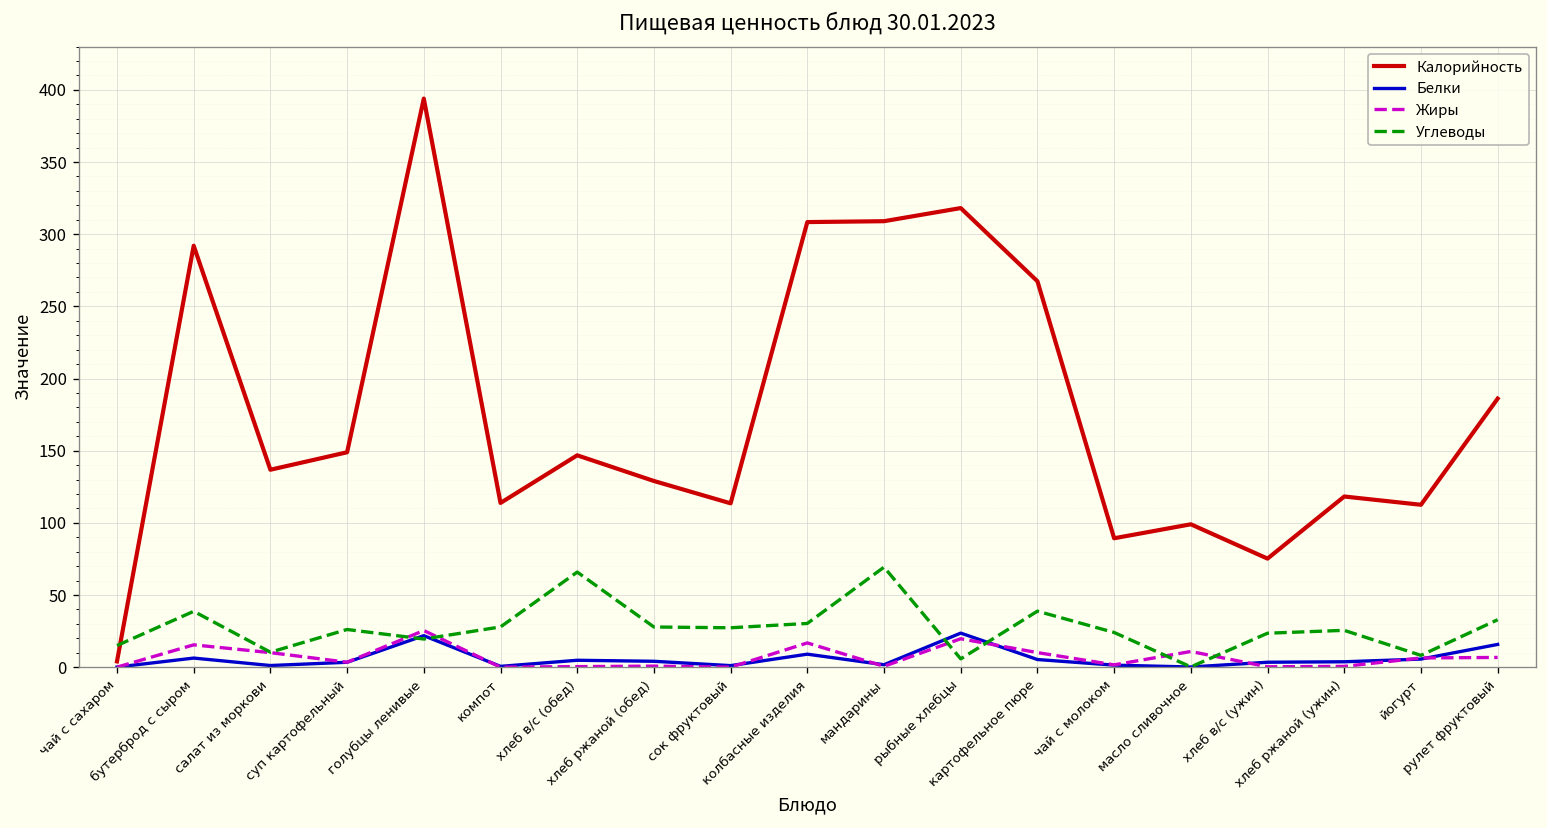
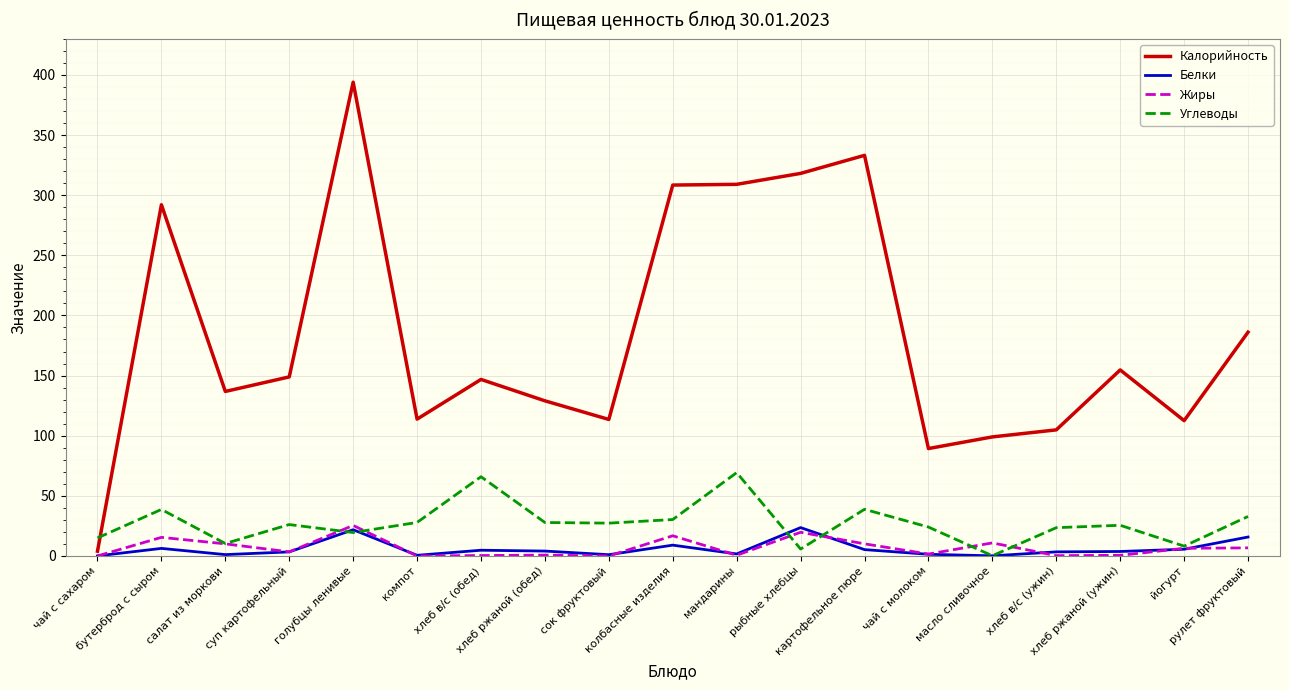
Калорийность, картофельное пюре: 267 -> 333
Калорийность, хлеб в/с (ужин): 75 -> 105
Калорийность, хлеб ржаной (ужин): 118 -> 155
